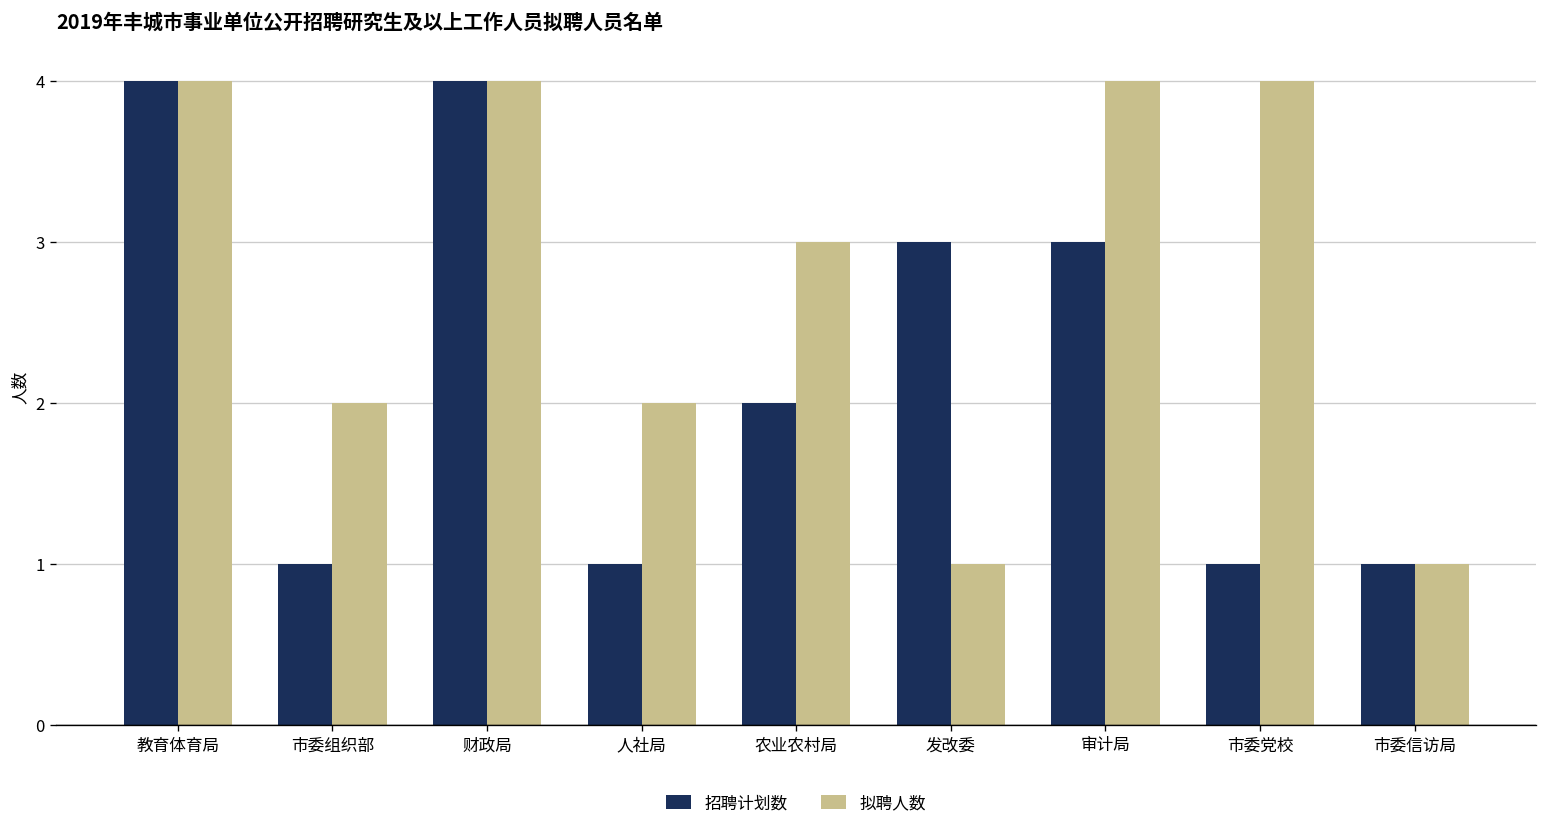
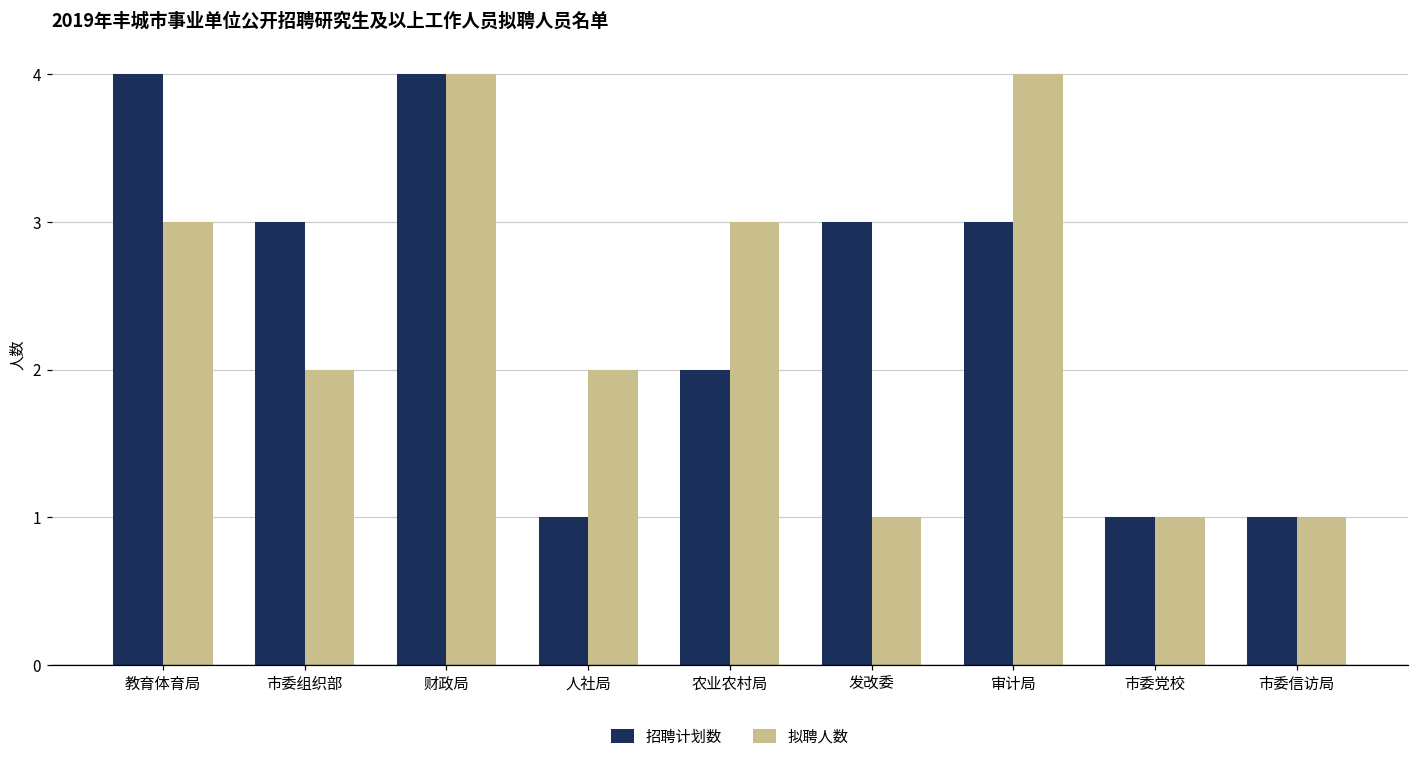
拟聘人数, 教育体育局: 4 -> 3
招聘计划数, 市委组织部: 1 -> 3
拟聘人数, 市委党校: 4 -> 1
